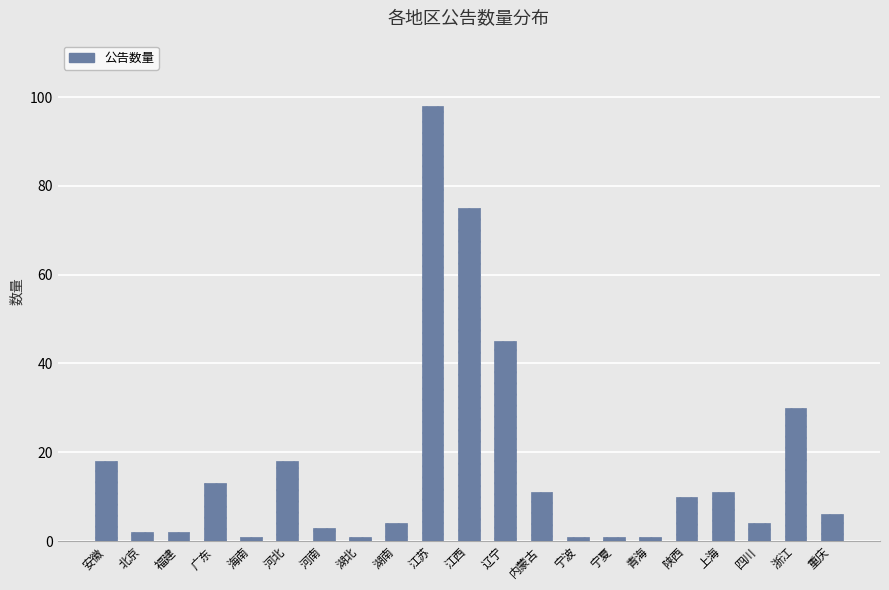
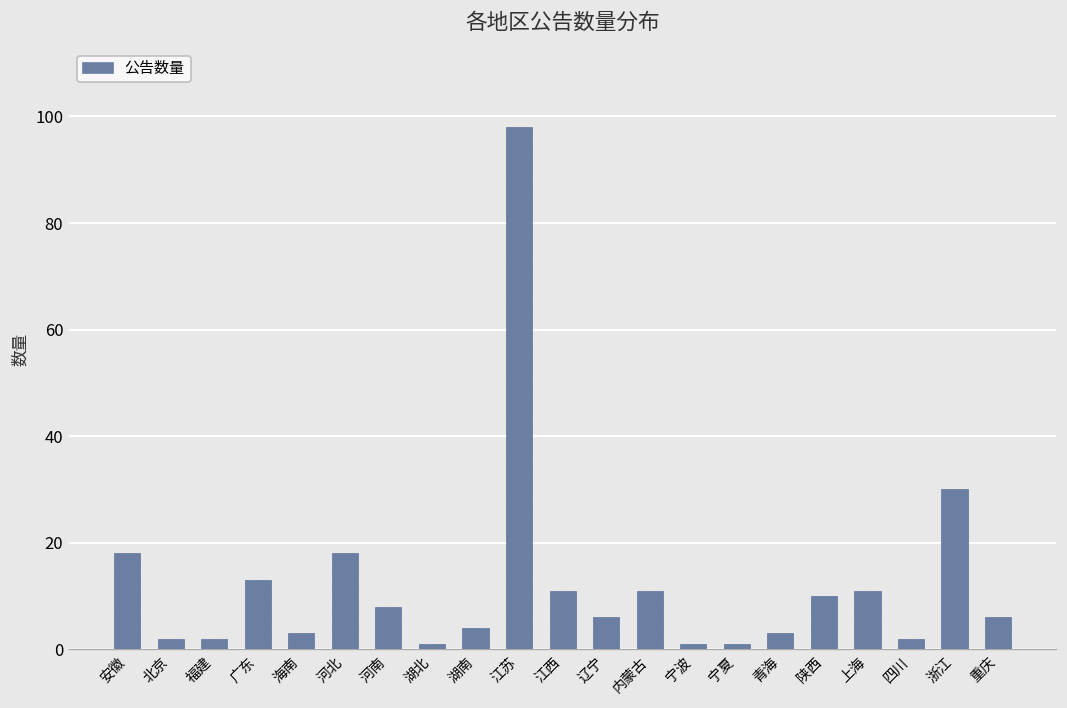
海南: 1 -> 3
河南: 3 -> 8
江西: 75 -> 11
辽宁: 45 -> 6
青海: 1 -> 3
四川: 4 -> 2
